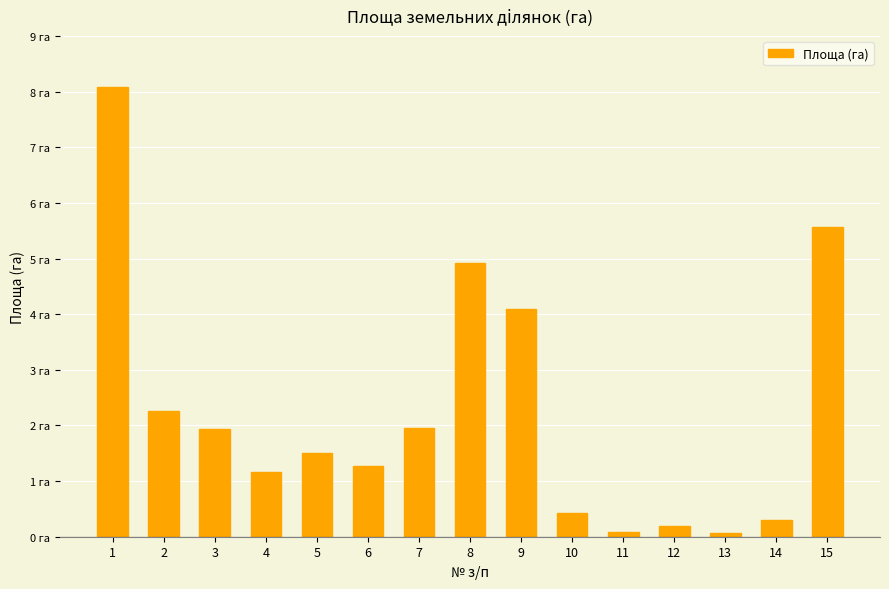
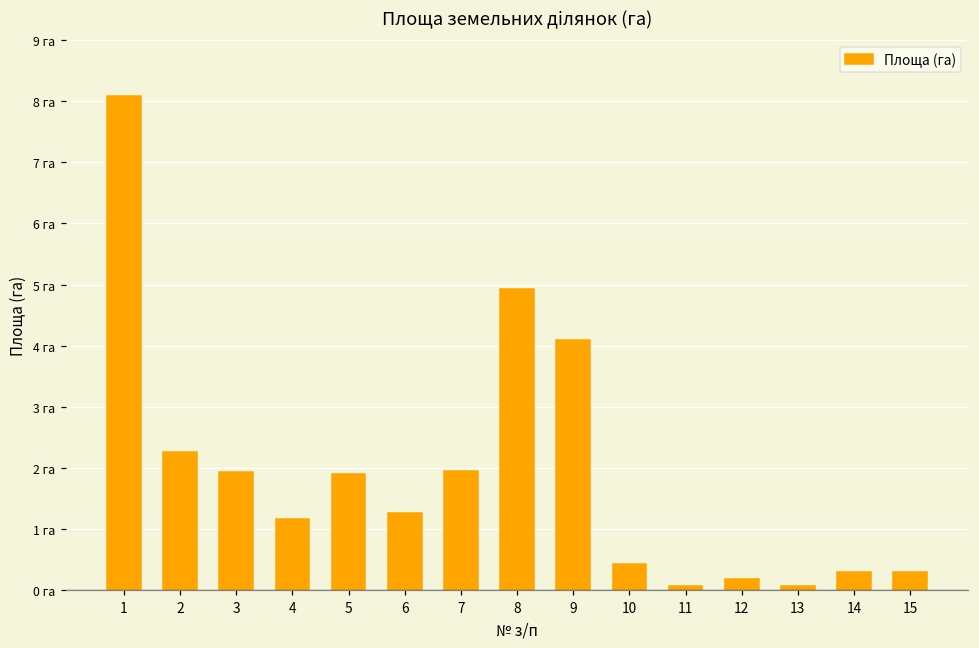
5: 1.5 га -> 1.9 га
15: 5.6 га -> 0.3 га
